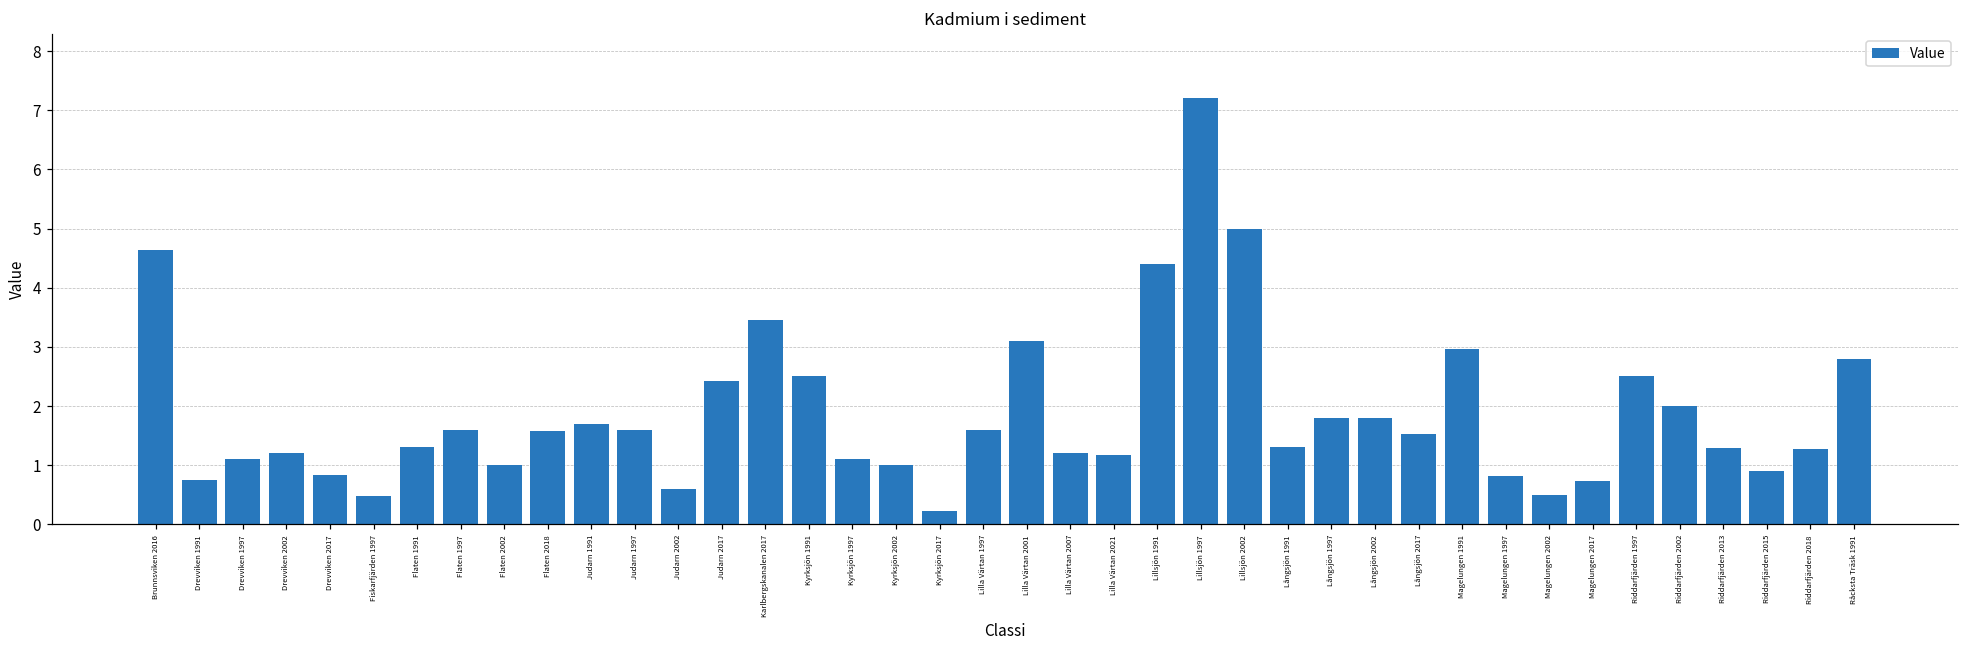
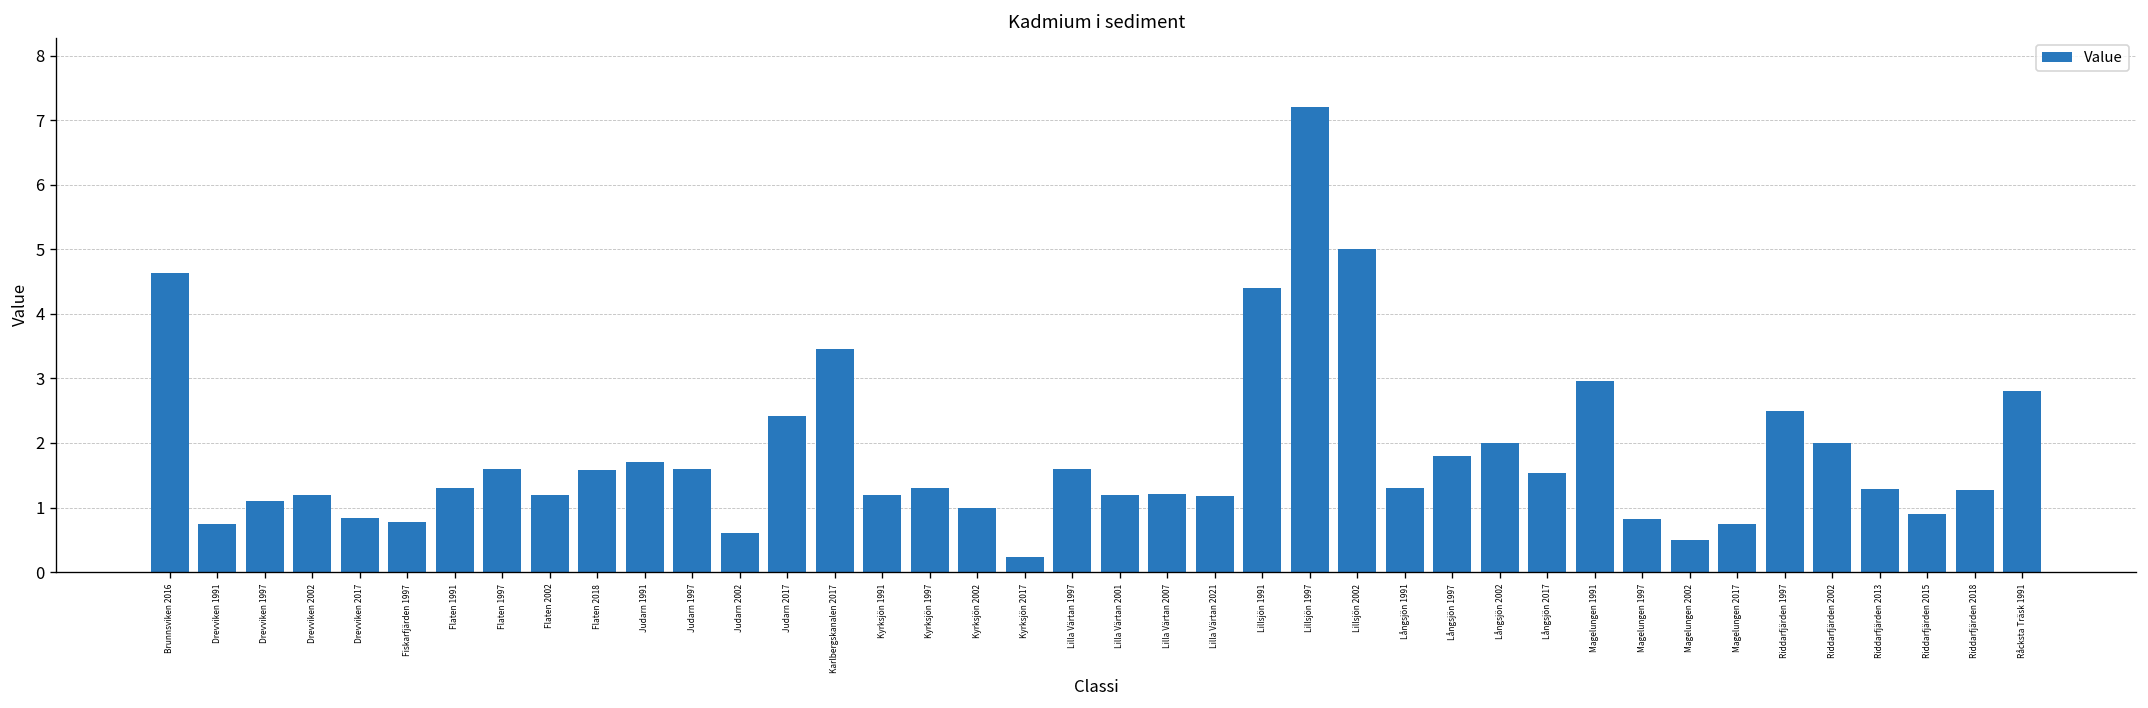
Fiskarfjärden 1997: 0.5 -> 0.8
Flaten 2002: 1.0 -> 1.2
Kyrksjön 1991: 2.5 -> 1.2
Kyrksjön 1997: 1.1 -> 1.3
Lilla Värtan 2001: 3.1 -> 1.2
Långsjön 2002: 1.8 -> 2.0
